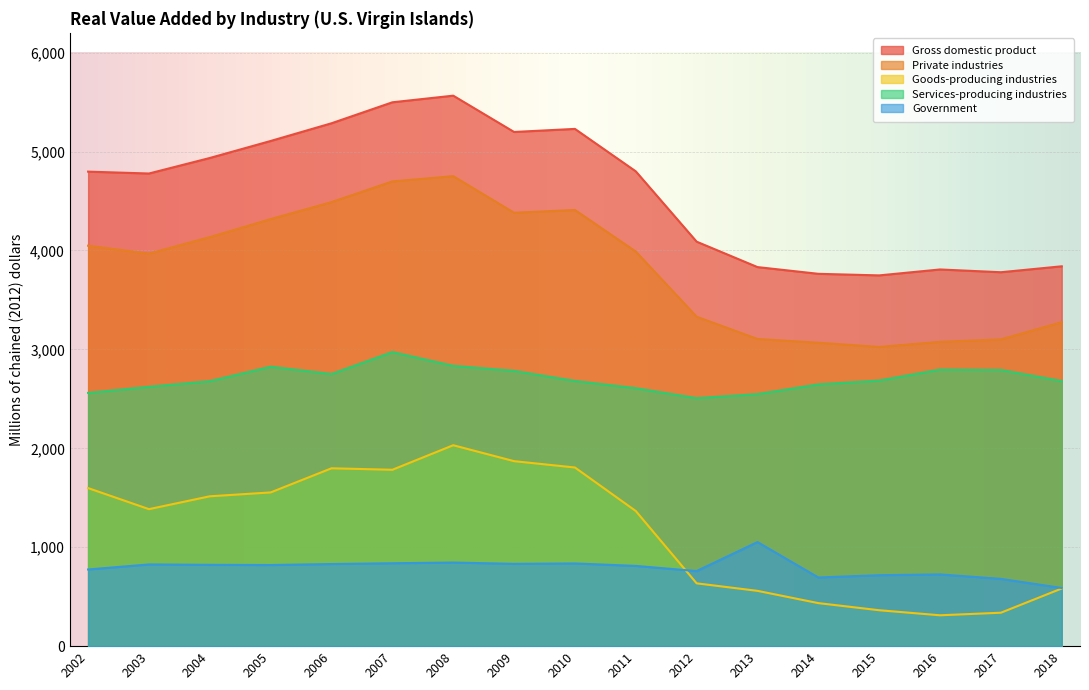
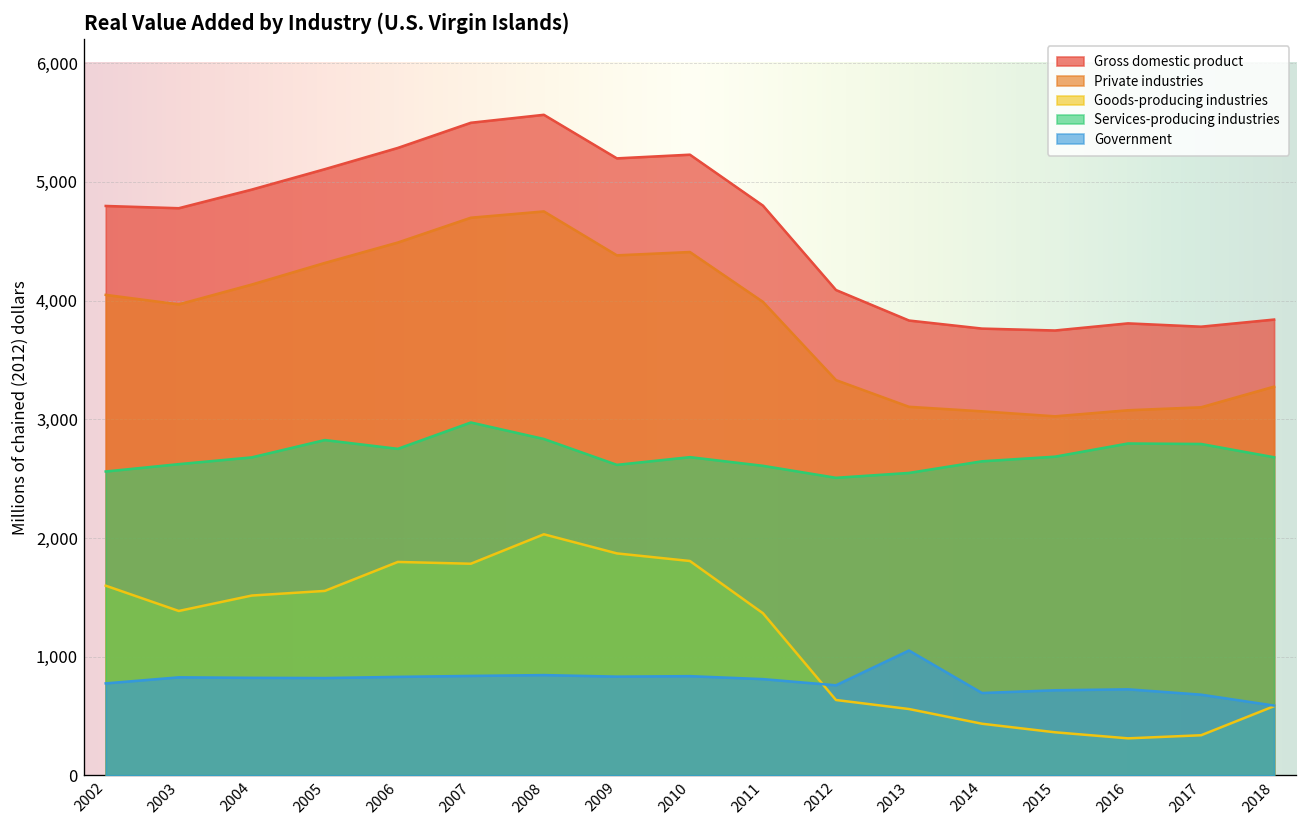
Services-producing industries, 2009: 2,800 -> 2,600
